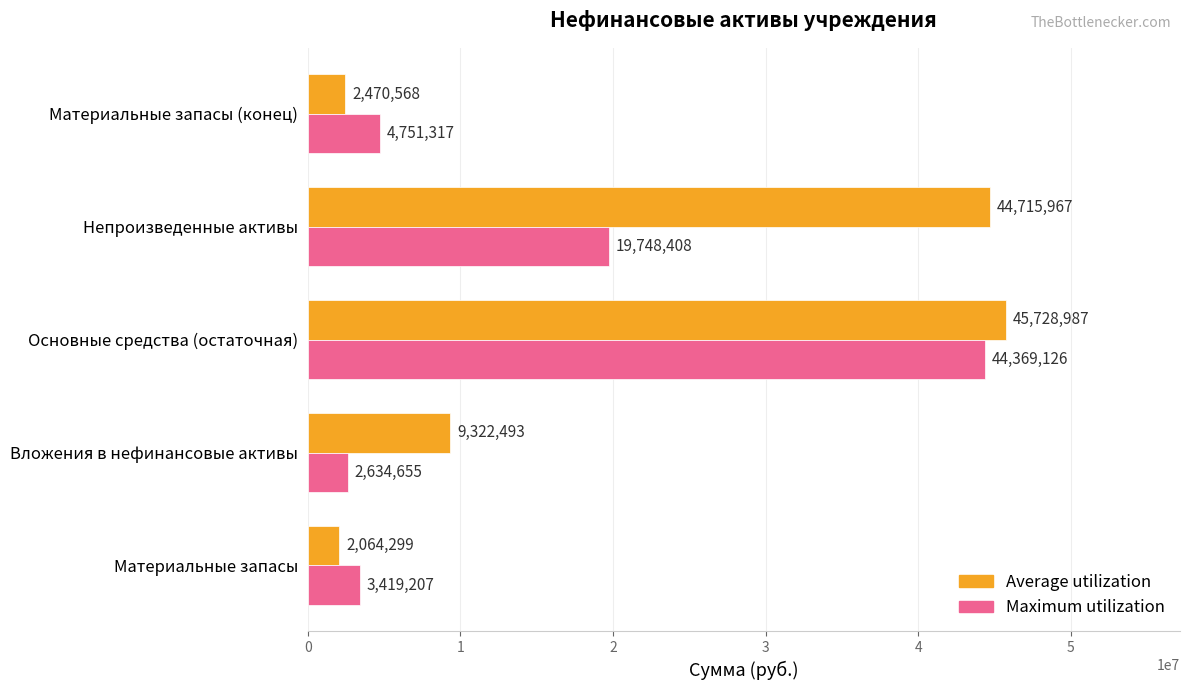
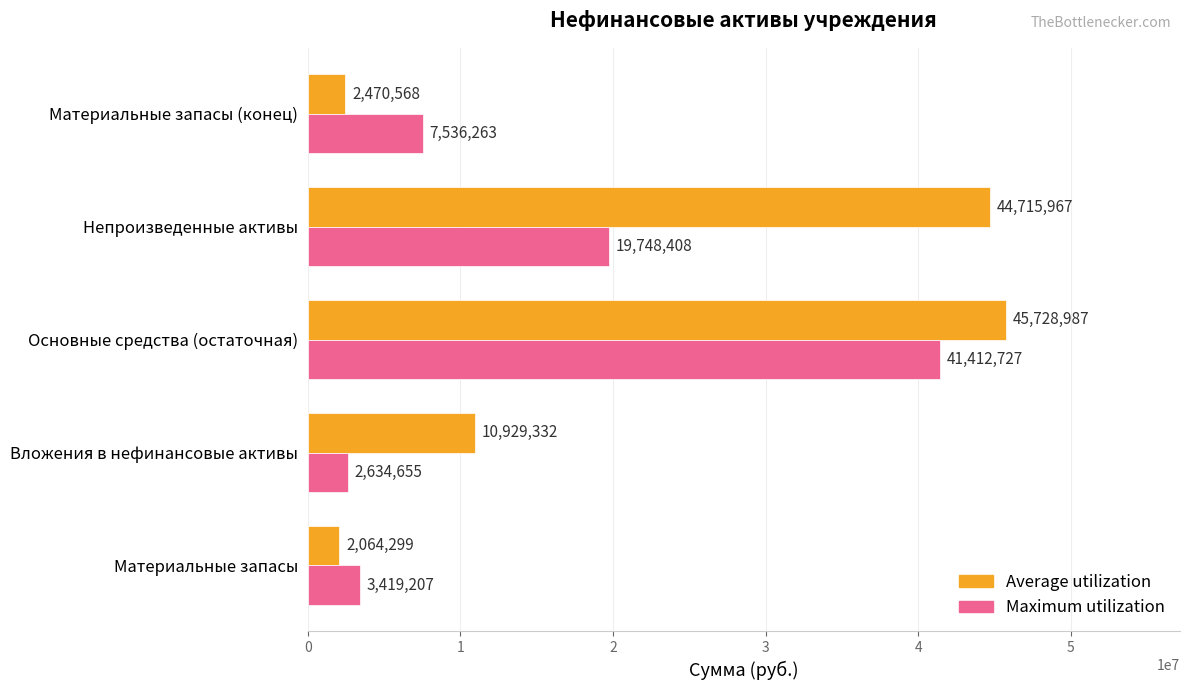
Maximum utilization, Материальные запасы (конец): 4,751,317 -> 7,536,263
Maximum utilization, Основные средства (остаточная): 44,369,126 -> 41,412,727
Average utilization, Вложения в нефинансовые активы: 9,322,493 -> 10,929,332
